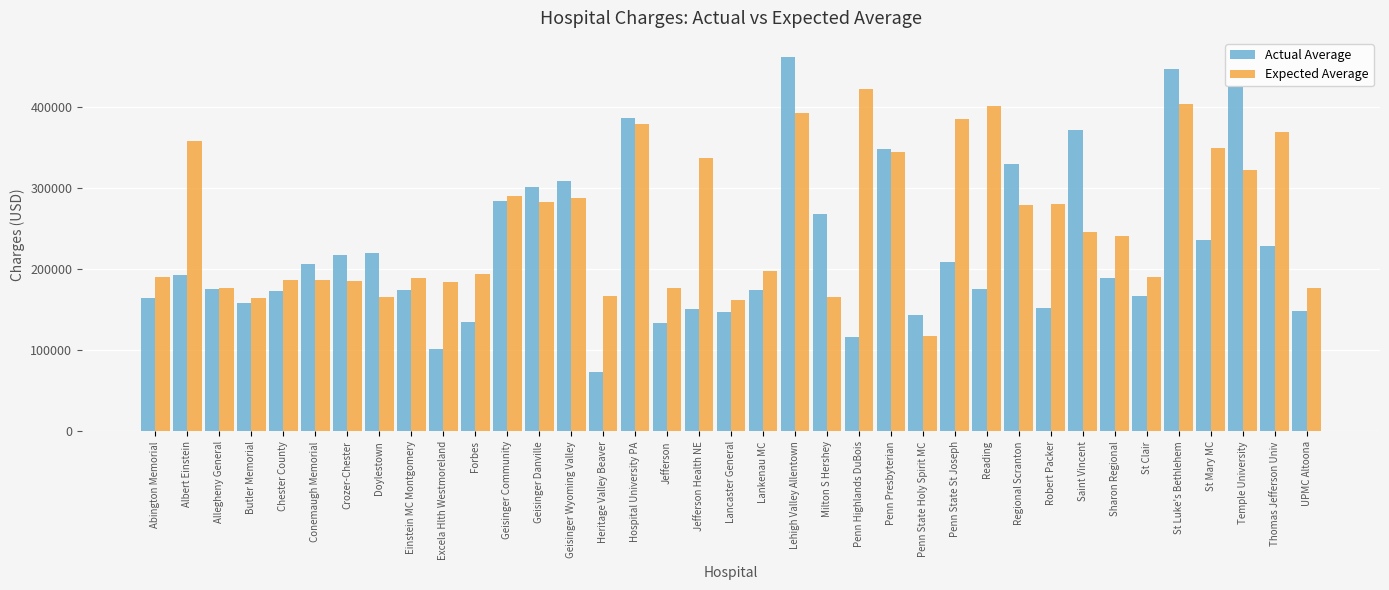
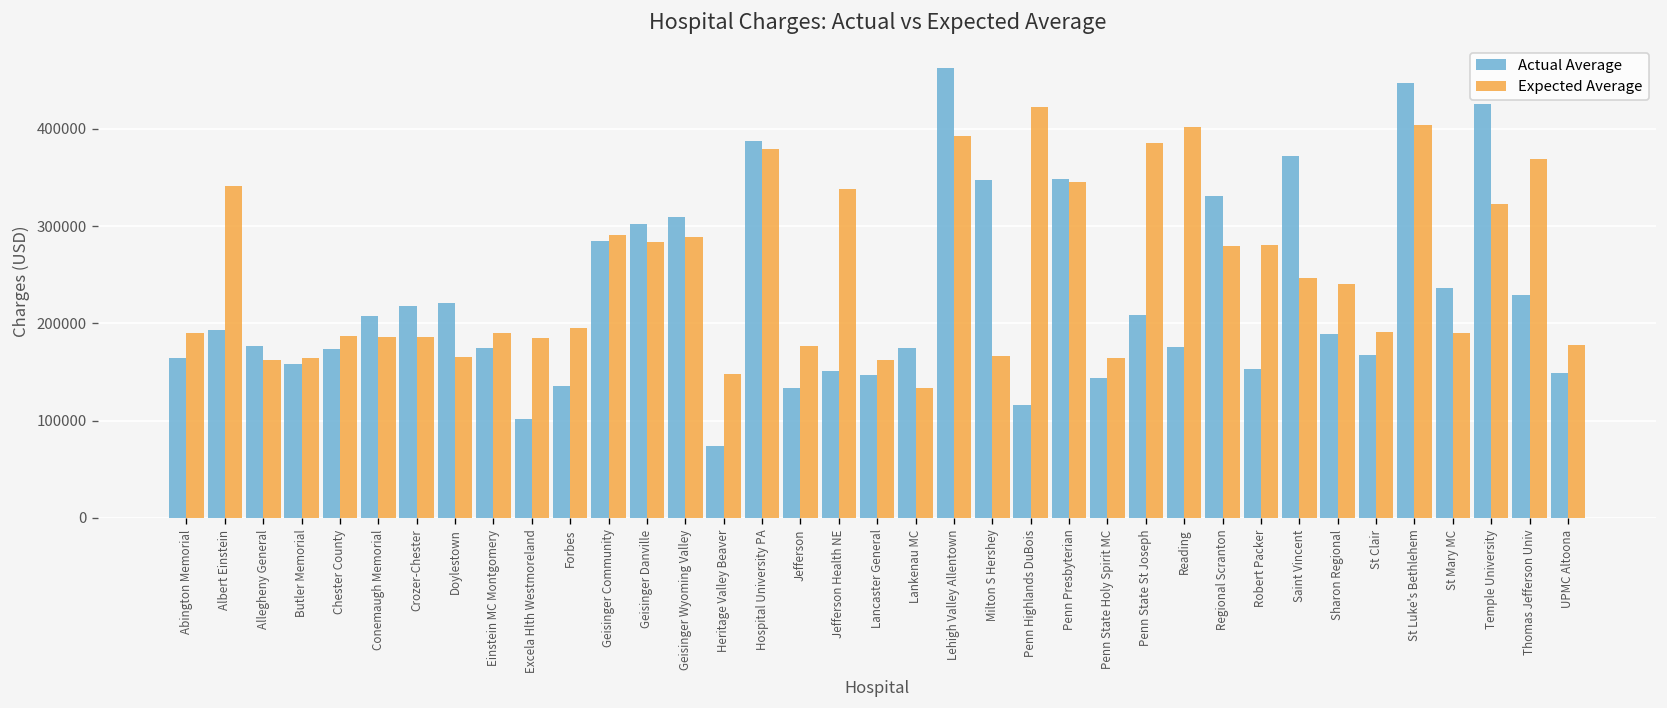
Expected Average, Albert Einstein: 360000 -> 340000
Expected Average, Allegheny General: 180000 -> 160000
Expected Average, Heritage Valley Beaver: 170000 -> 150000
Expected Average, Lankenau MC: 200000 -> 130000
Actual Average, Milton S Hershey: 270000 -> 350000
Expected Average, Penn State Holy Spirit MC: 120000 -> 160000
Expected Average, St Mary MC: 350000 -> 190000
